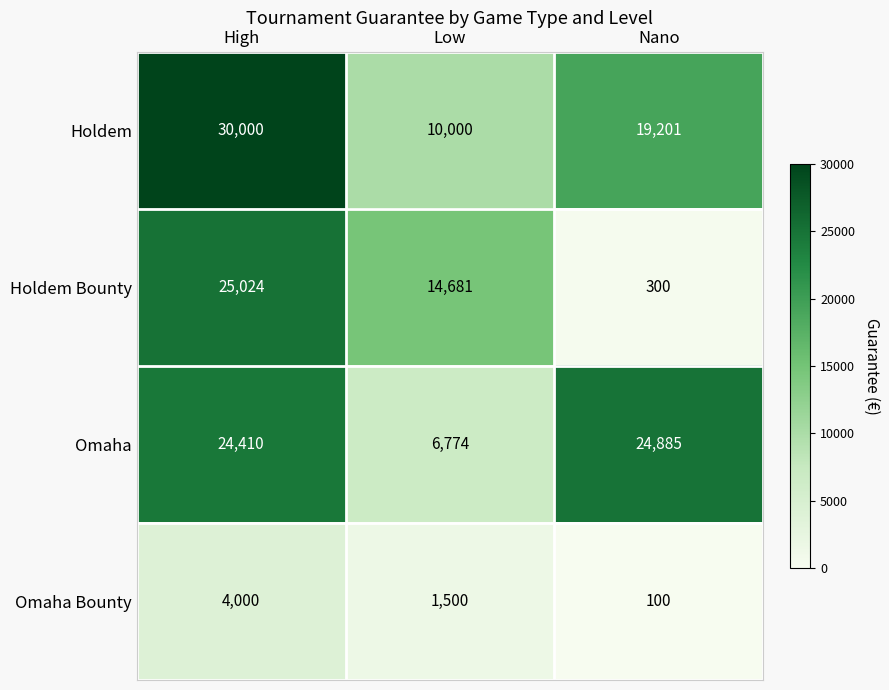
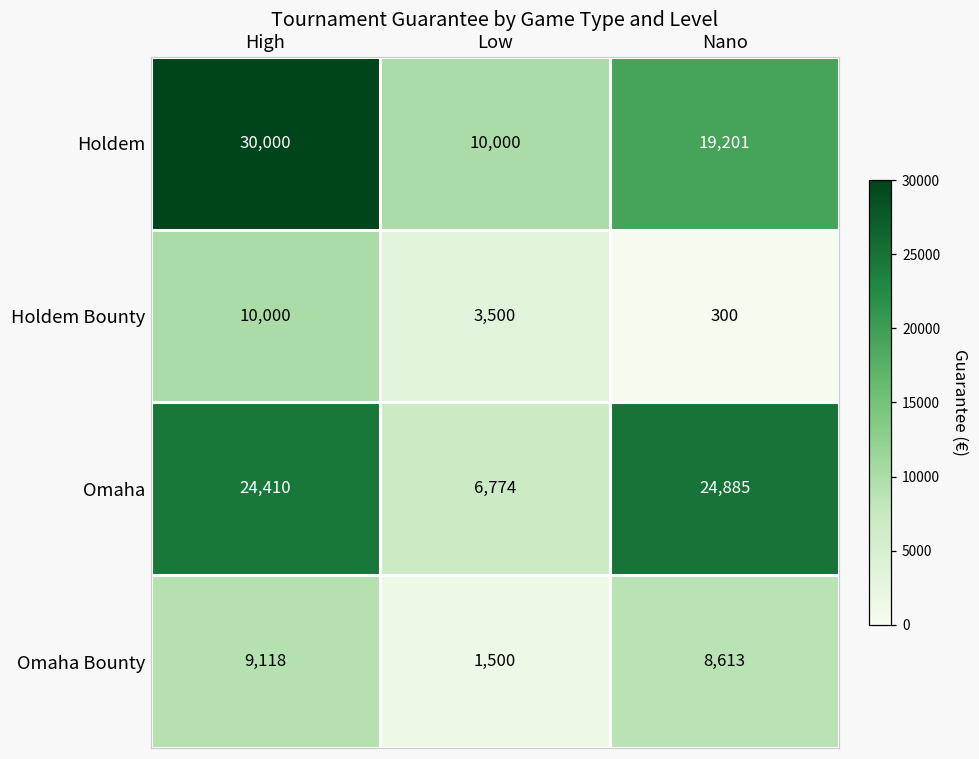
Holdem Bounty, High: 25,024 -> 10,000
Holdem Bounty, Low: 14,681 -> 3,500
Omaha Bounty, High: 4,000 -> 9,118
Omaha Bounty, Nano: 100 -> 8,613
